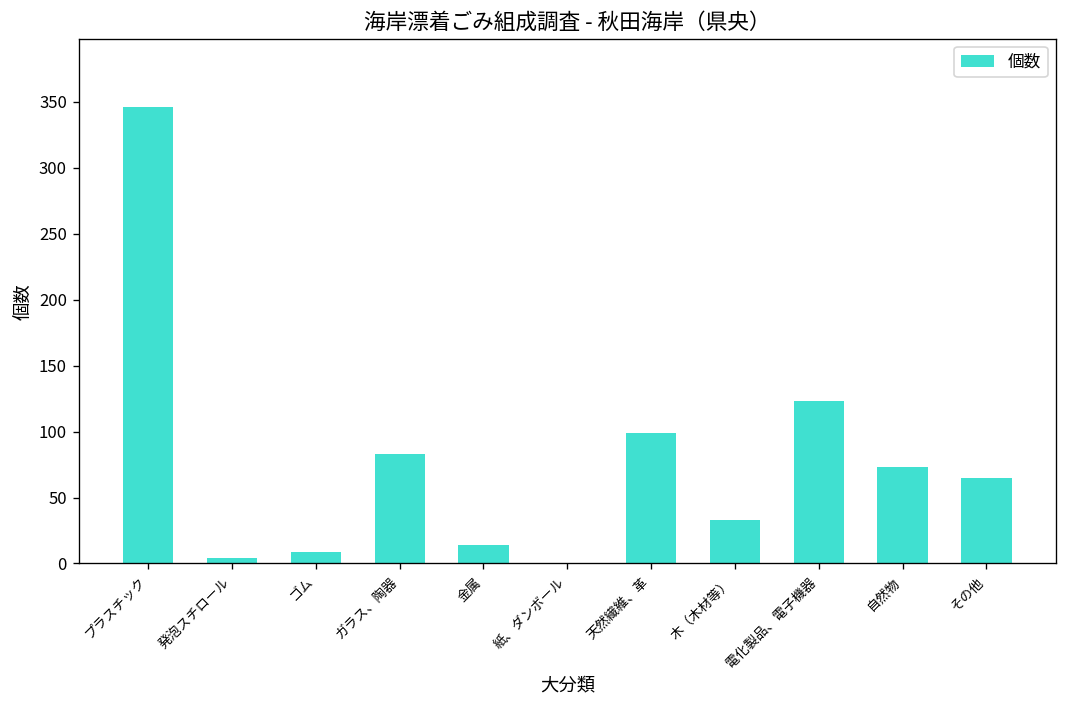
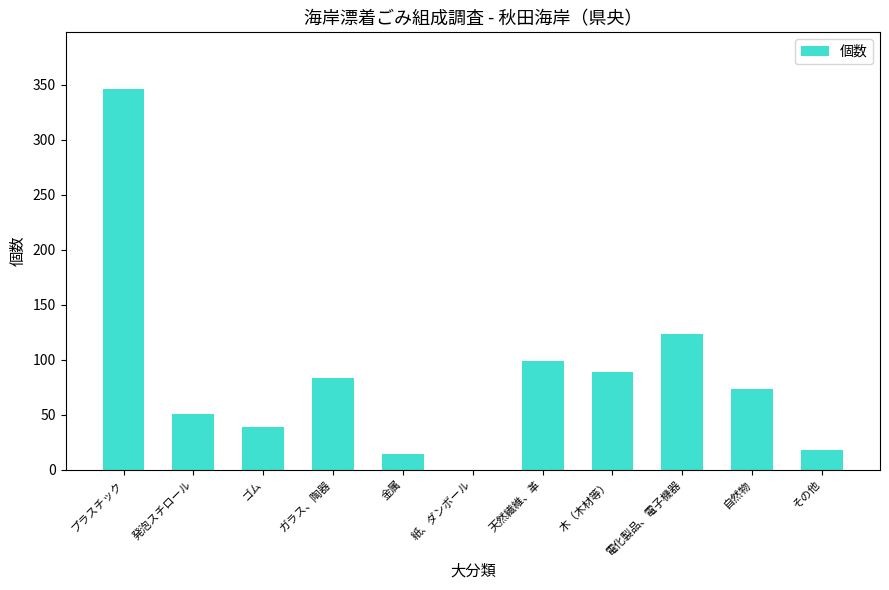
発泡スチロール: 4 -> 51
ゴム: 9 -> 39
木（木材等）: 33 -> 89
その他: 65 -> 18
